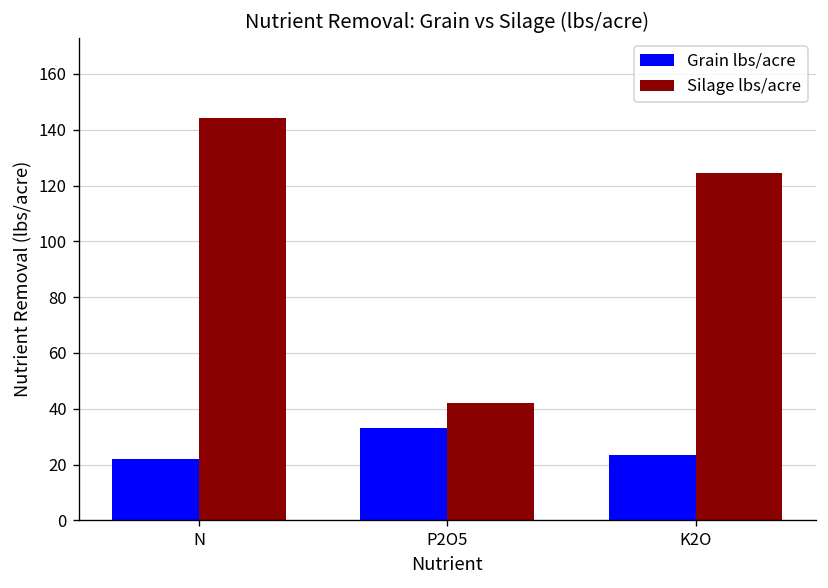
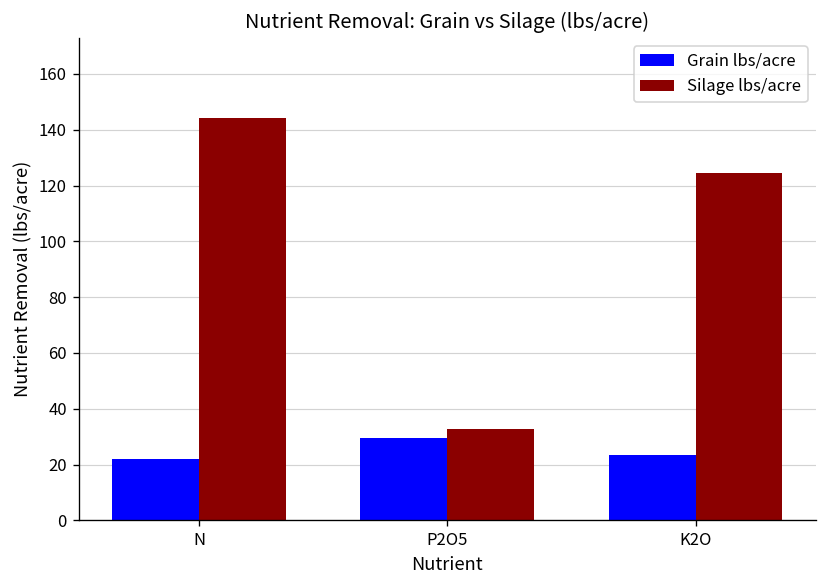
Grain lbs/acre, P2O5: 33 -> 30
Silage lbs/acre, P2O5: 42 -> 33
